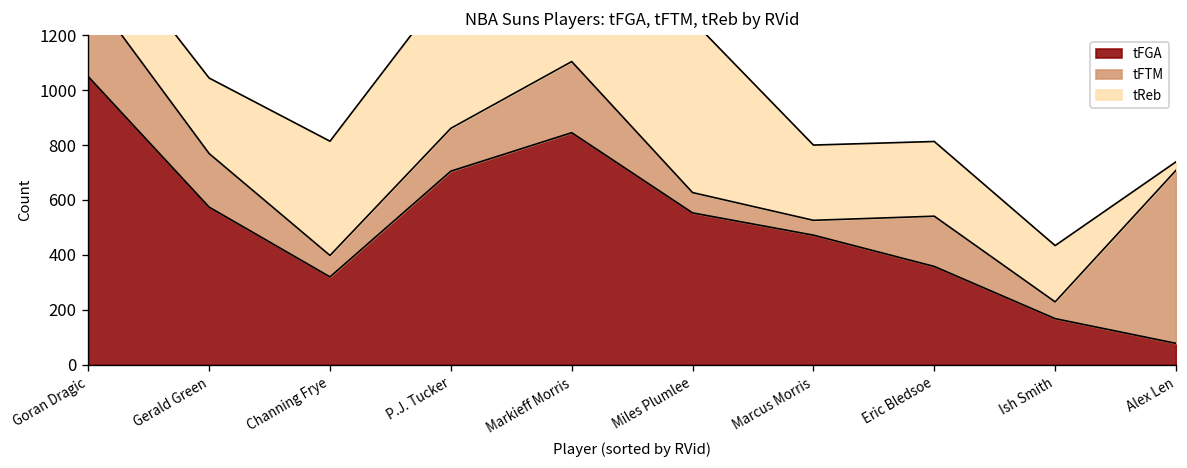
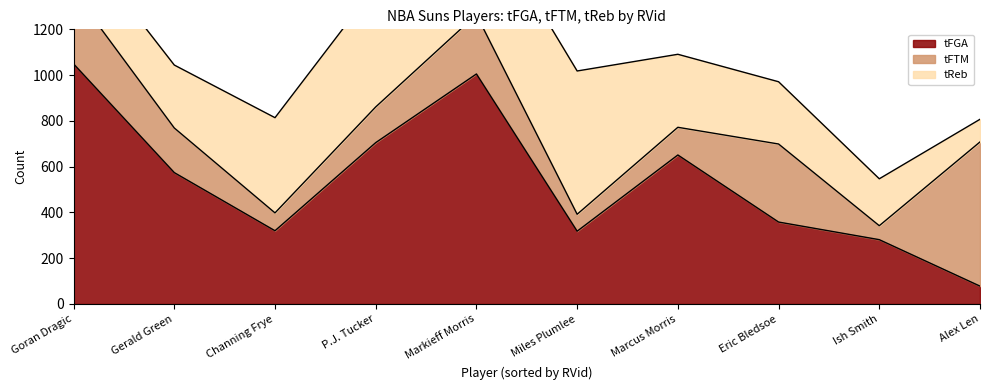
tFGA, Markieff Morris: 850 -> 1010
tFGA, Miles Plumlee: 550 -> 320
tFGA, Marcus Morris: 470 -> 650
tFTM, Marcus Morris: 50 -> 120
tReb, Marcus Morris: 270 -> 320
tFTM, Eric Bledsoe: 180 -> 340
tFGA, Ish Smith: 170 -> 280
tReb, Alex Len: 30 -> 100
